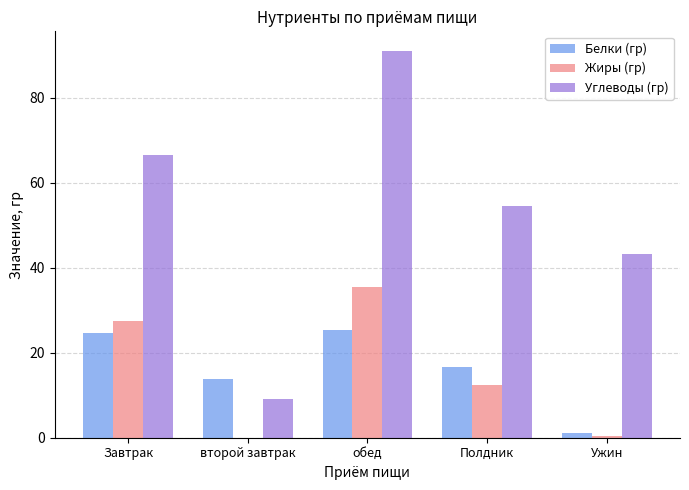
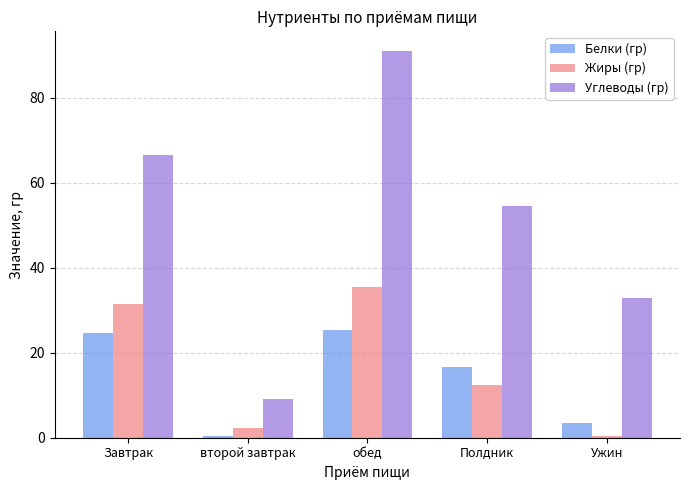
Жиры (гр), Завтрак: 27 -> 32
Белки (гр), второй завтрак: 14 -> 1
Жиры (гр), второй завтрак: 0 -> 2
Белки (гр), Ужин: 1 -> 4
Углеводы (гр), Ужин: 43 -> 33
